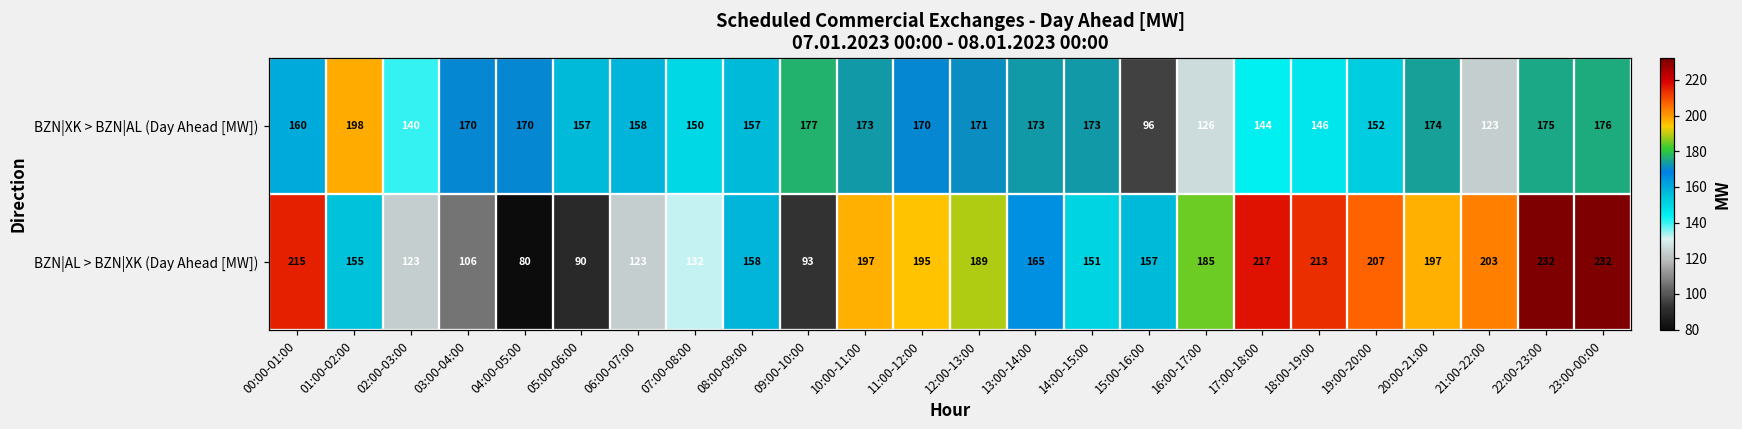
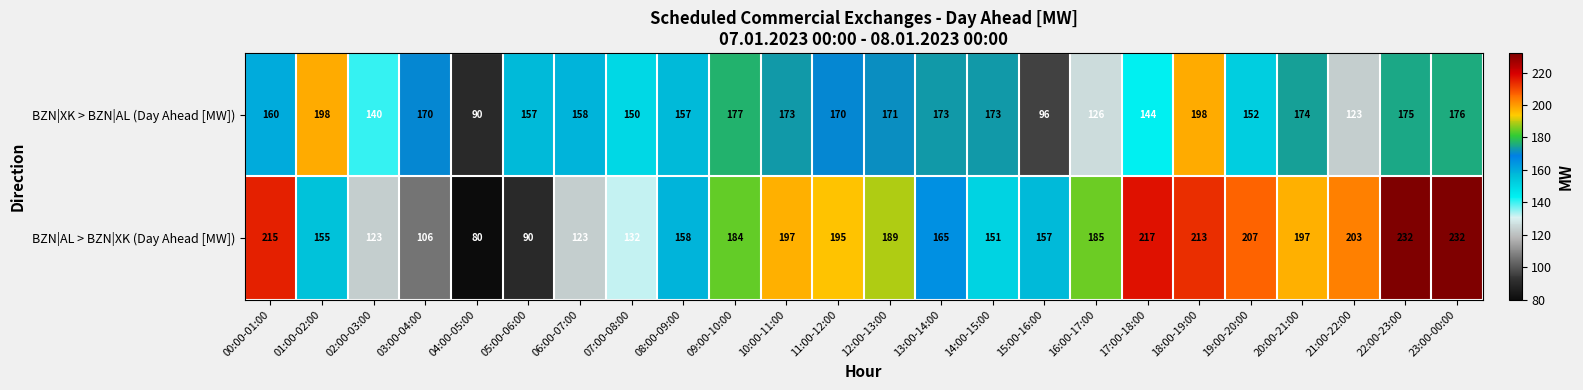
BZN|XK > BZN|AL (Day Ahead [MW]), 04:00-05:00: 170 -> 90
BZN|XK > BZN|AL (Day Ahead [MW]), 18:00-19:00: 146 -> 198
BZN|AL > BZN|XK (Day Ahead [MW]), 09:00-10:00: 93 -> 184
